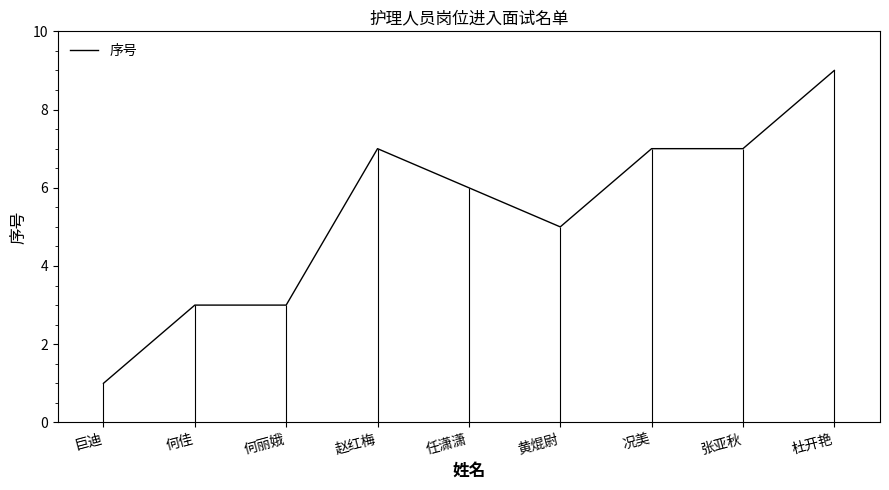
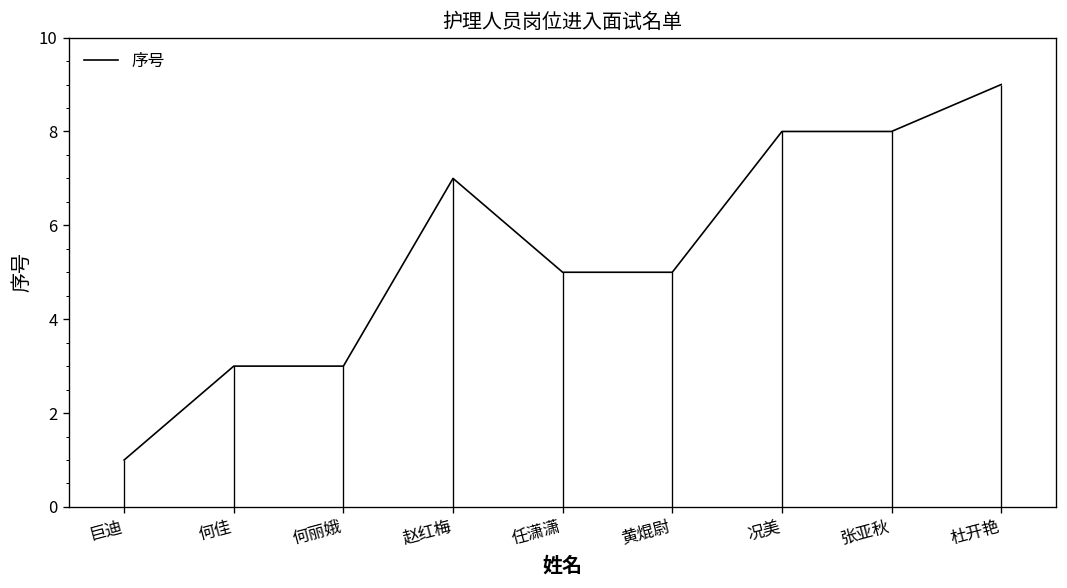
任潇潇: 6 -> 5
况美: 7 -> 8
张亚秋: 7 -> 8
